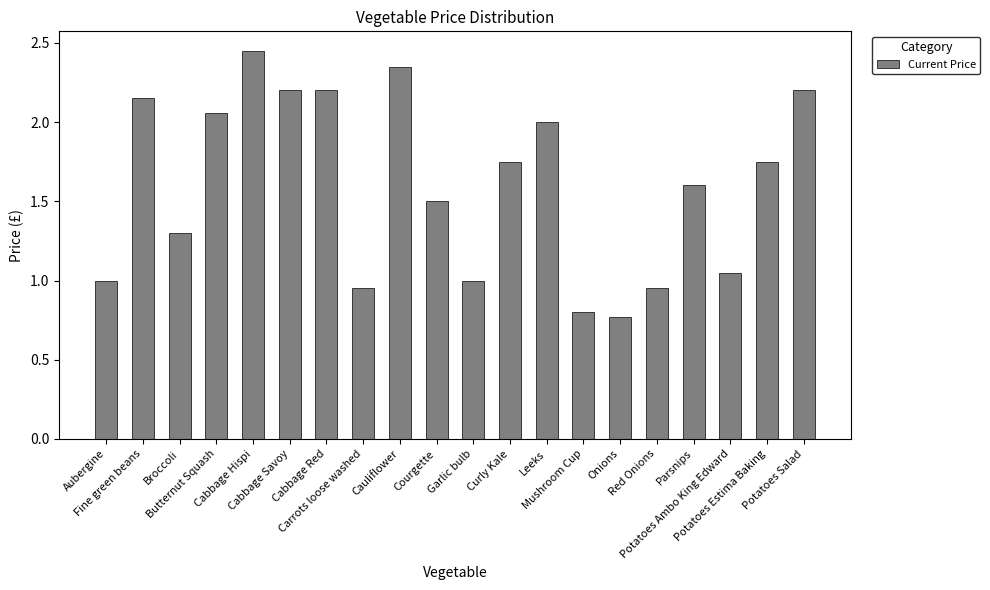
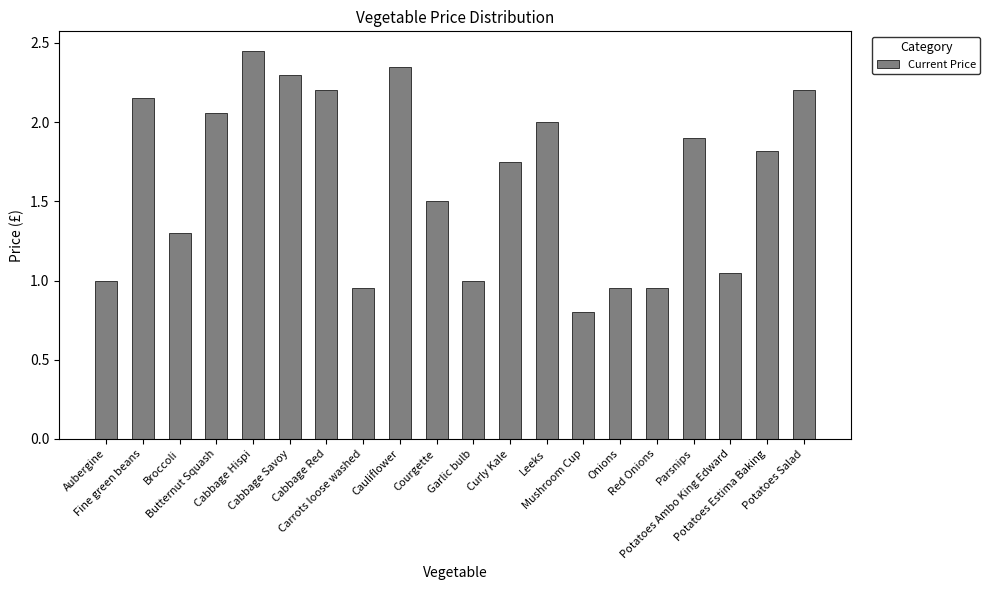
Cabbage Savoy: 2.2 -> 2.3
Onions: 0.77 -> 0.95
Parsnips: 1.6 -> 1.9
Potatoes Estima Baking: 1.75 -> 1.82
